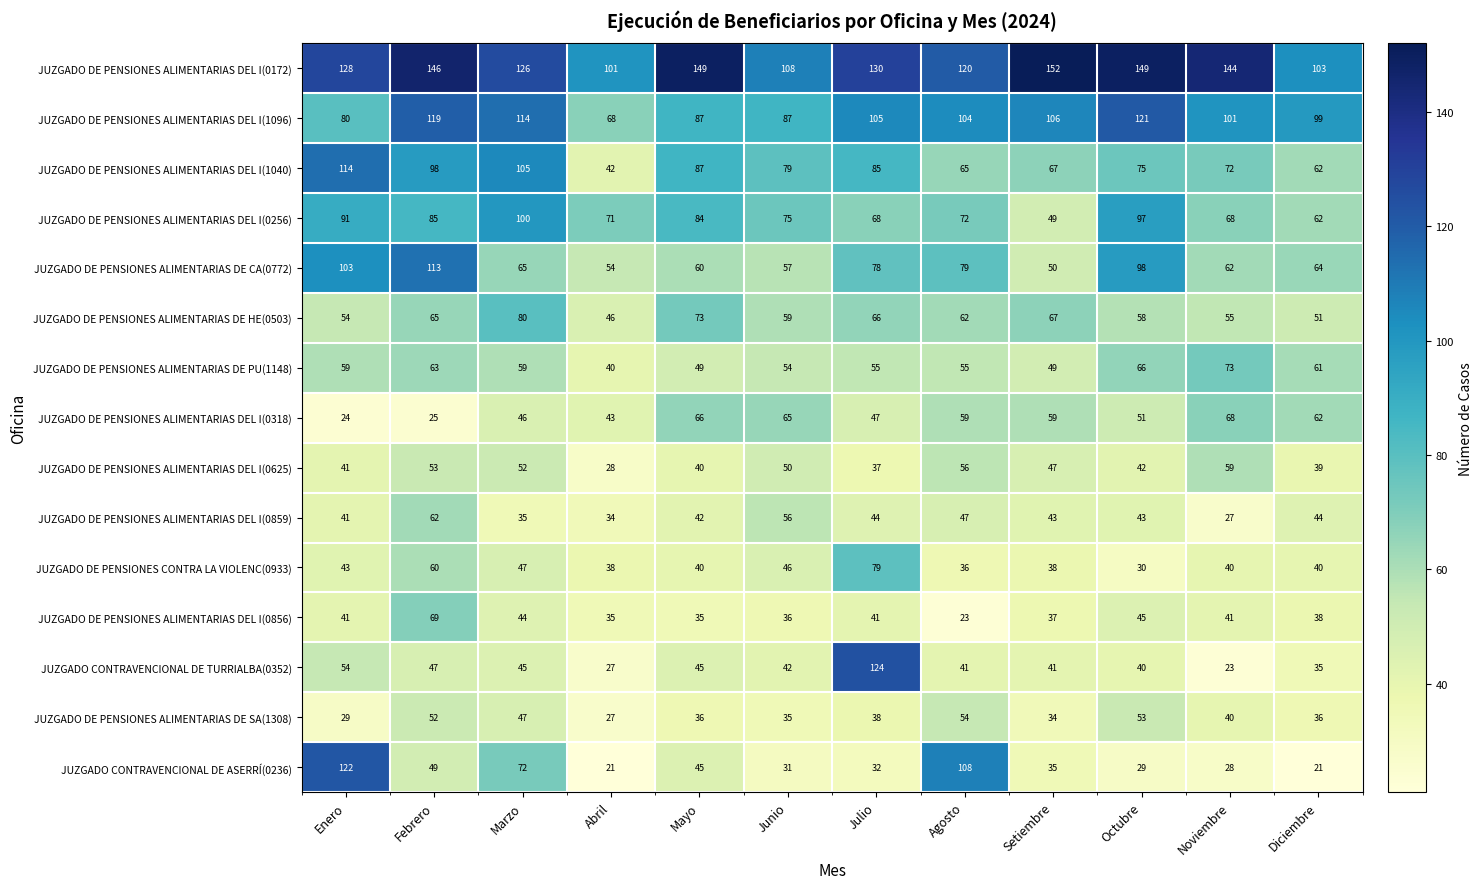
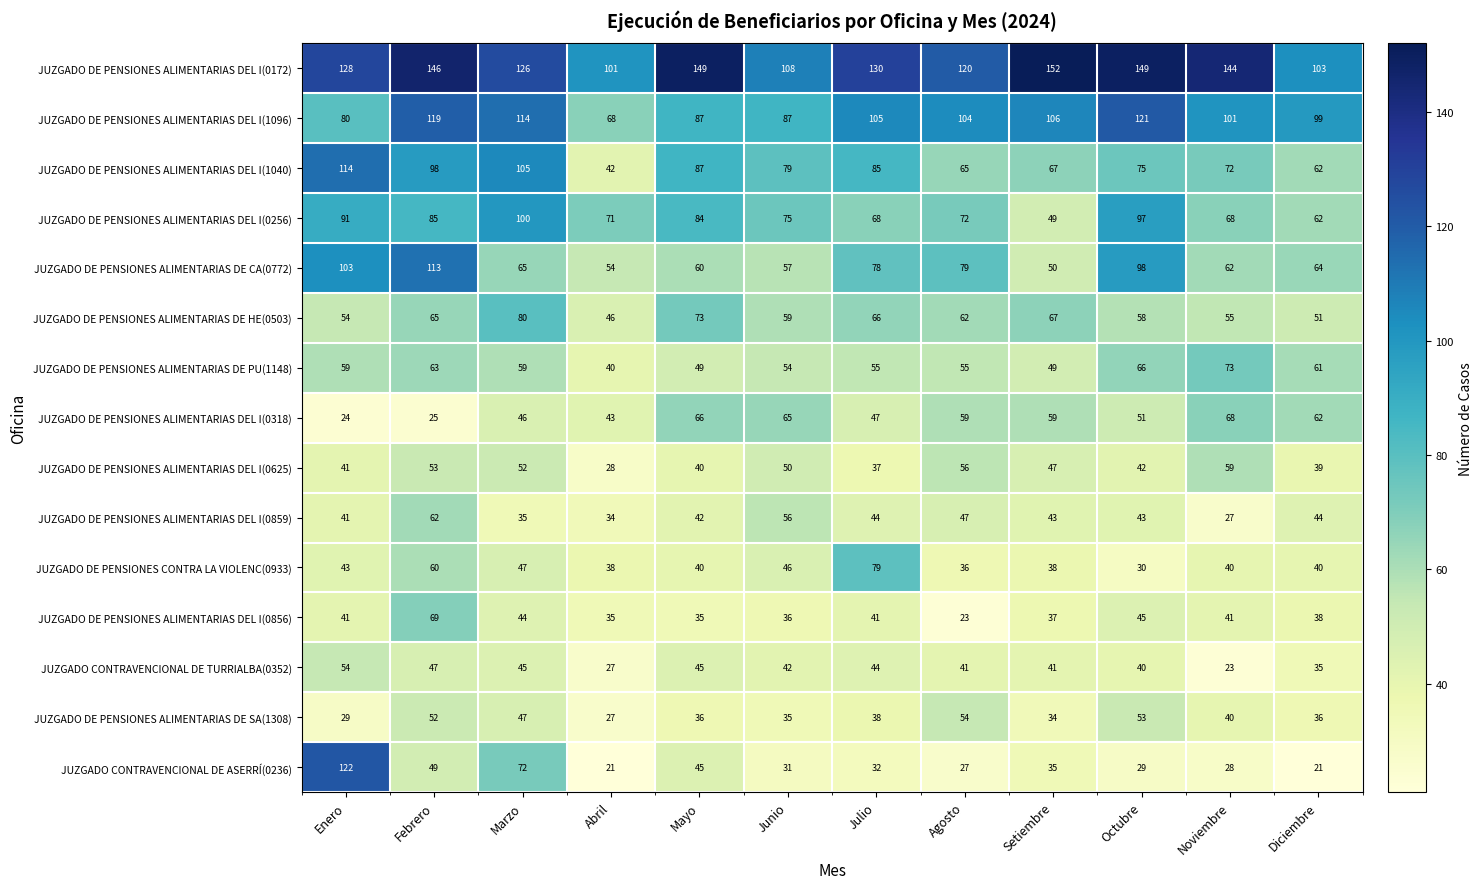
JUZGADO CONTRAVENCIONAL DE TURRIALBA(0352), Julio: 124 -> 44
JUZGADO CONTRAVENCIONAL DE ASERRÍ(0236), Agosto: 108 -> 27
